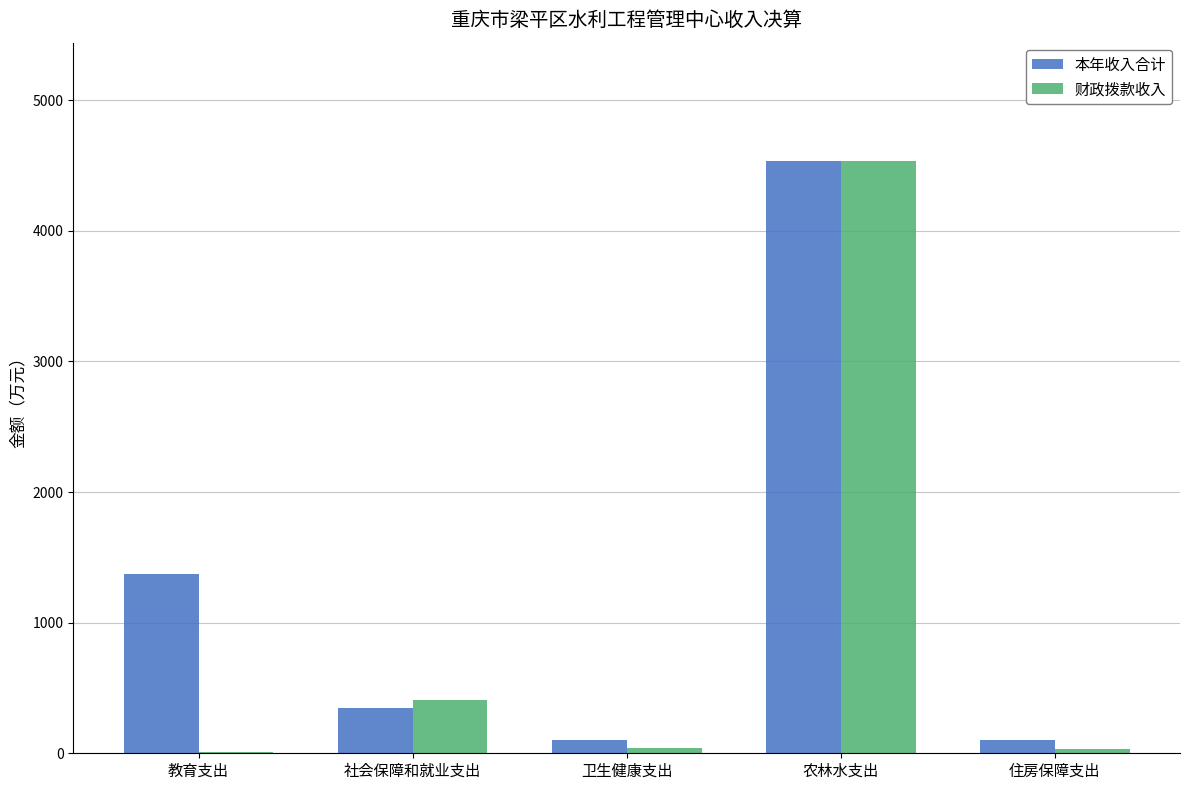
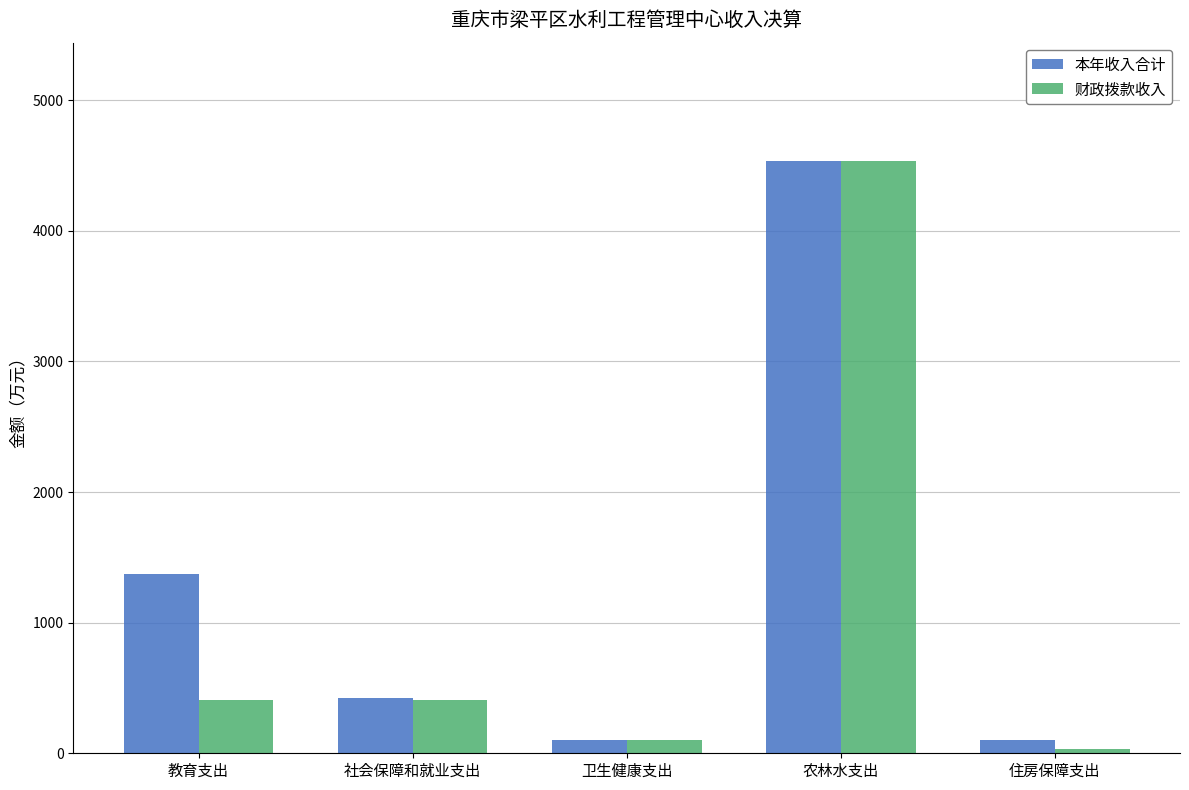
财政拨款收入, 教育支出: 10 -> 400
本年收入合计, 社会保障和就业支出: 350 -> 420
财政拨款收入, 卫生健康支出: 40 -> 100
